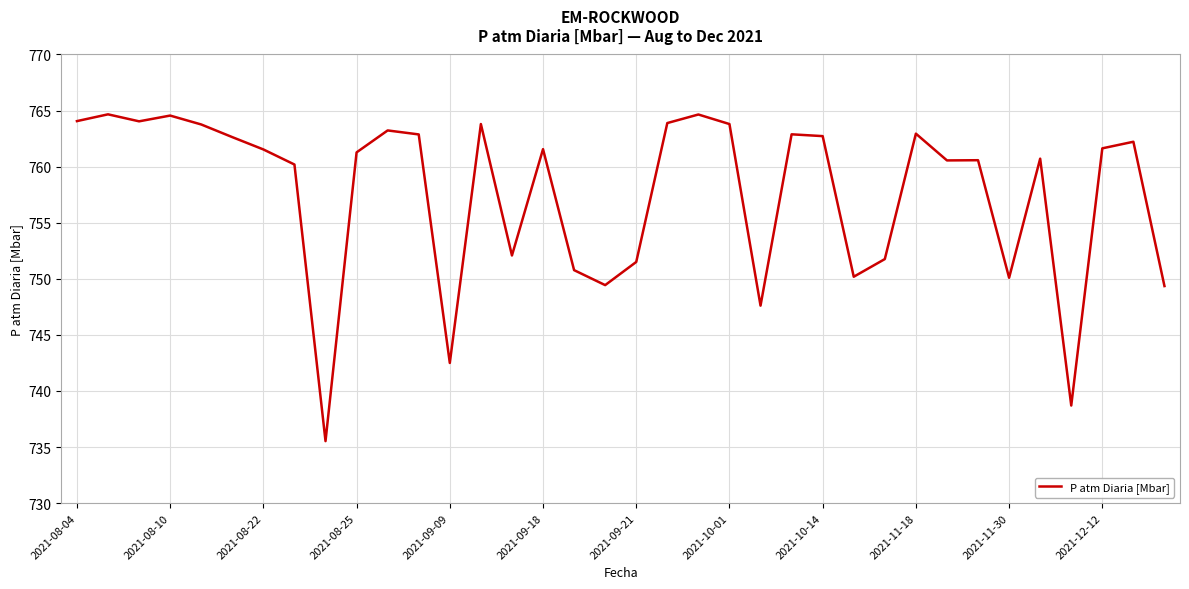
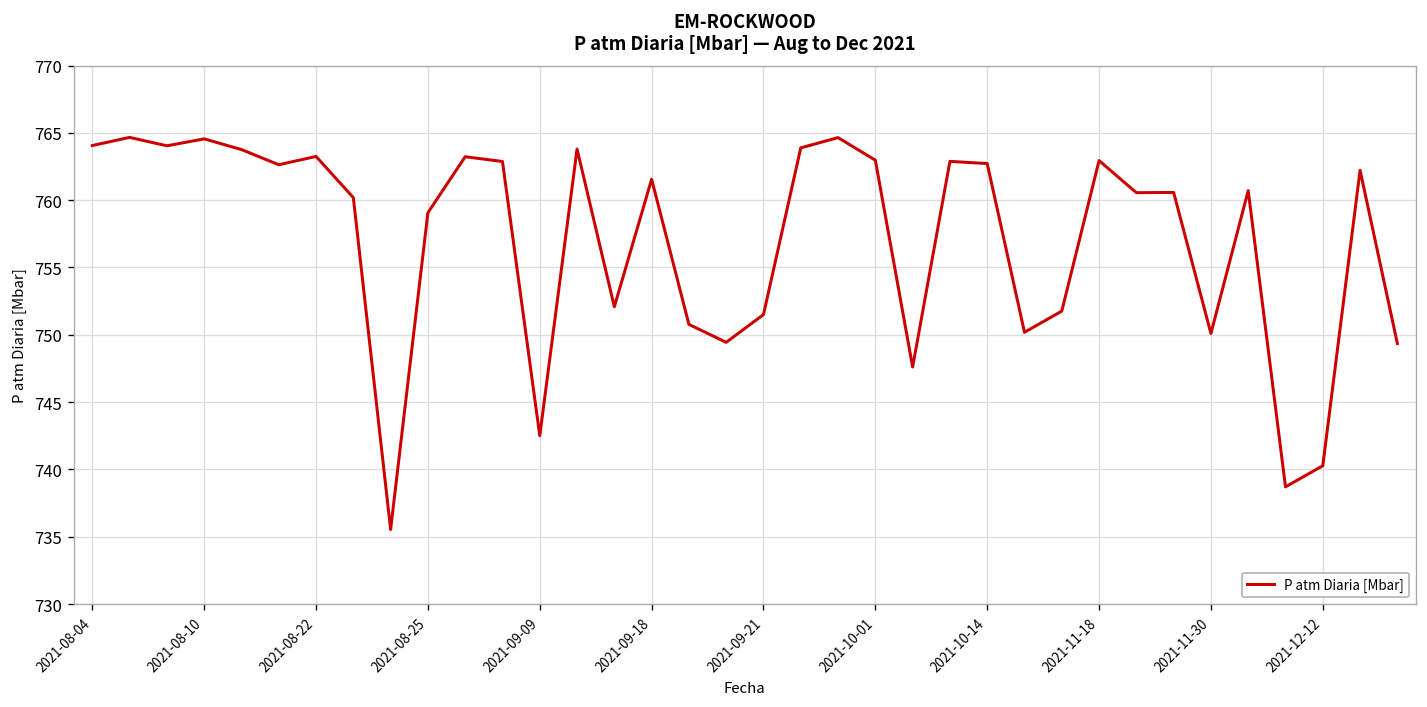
2021-08-22: 761.5 -> 763.2
2021-08-25: 761.3 -> 759.1
2021-10-01: 763.8 -> 763.0
2021-12-12: 761.6 -> 740.3
